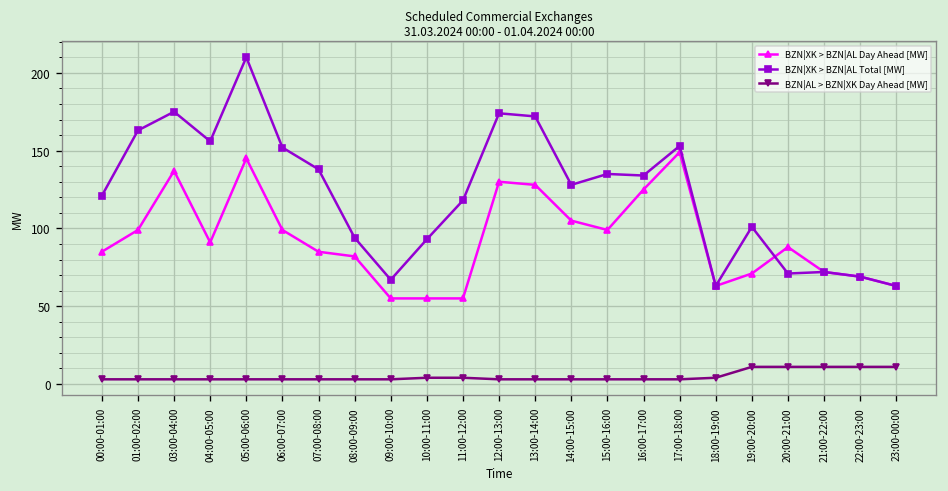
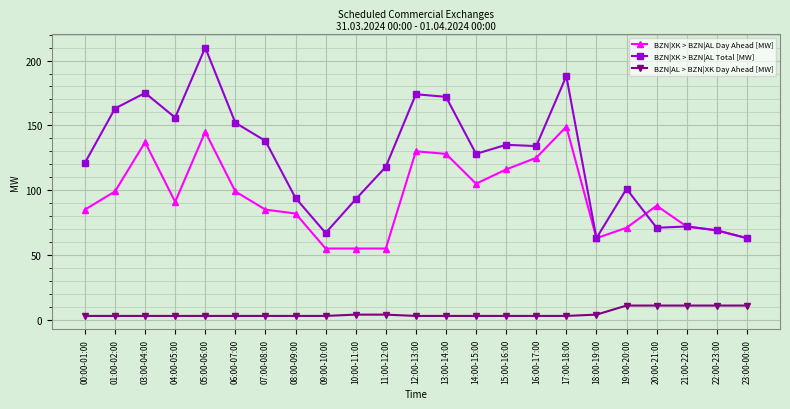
BZN|XK > BZN|AL Day Ahead [MW], 15:00-16:00: 99 -> 116
BZN|XK > BZN|AL Total [MW], 17:00-18:00: 153 -> 188
